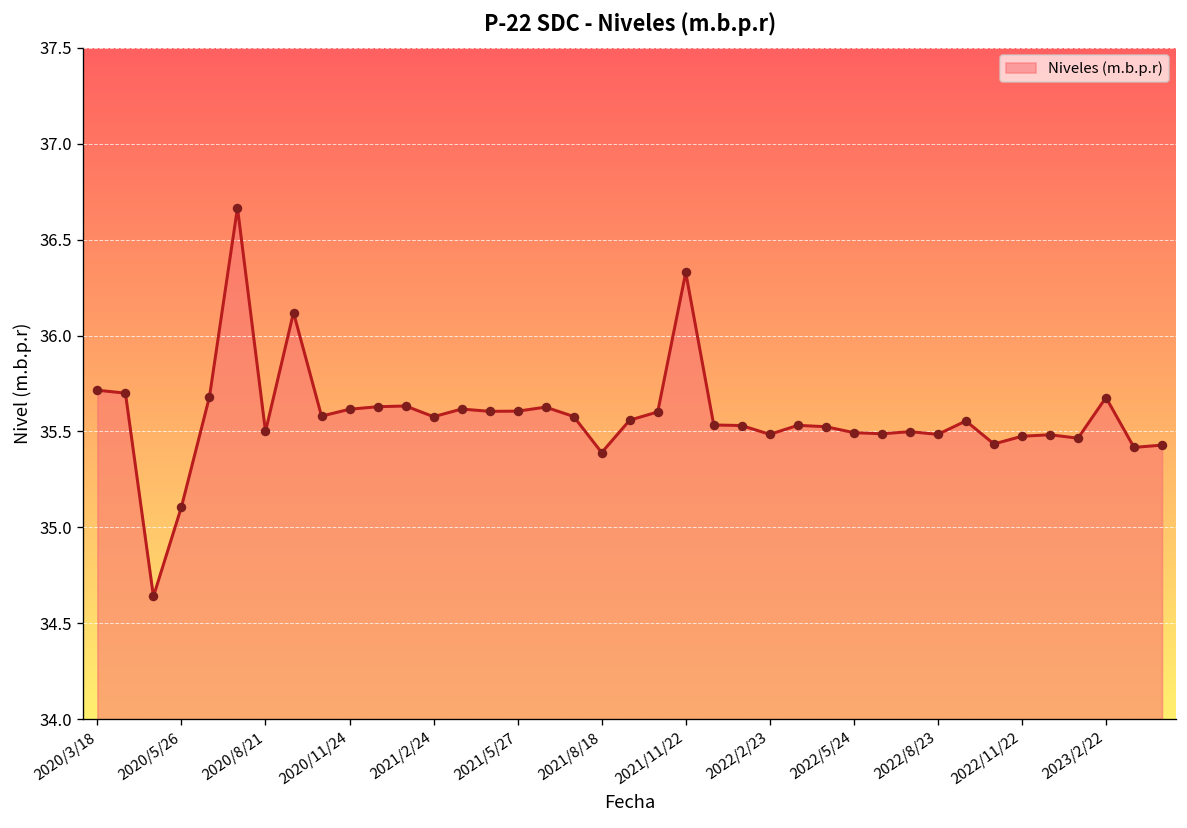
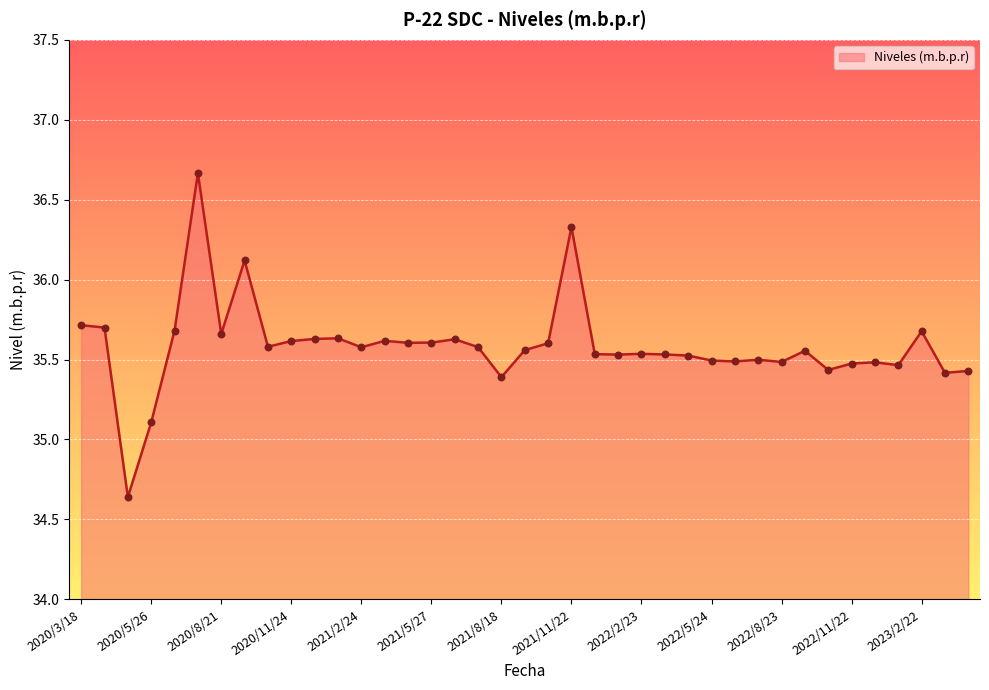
2020/8/21: 35.50 -> 35.66
2022/2/23: 35.49 -> 35.54
